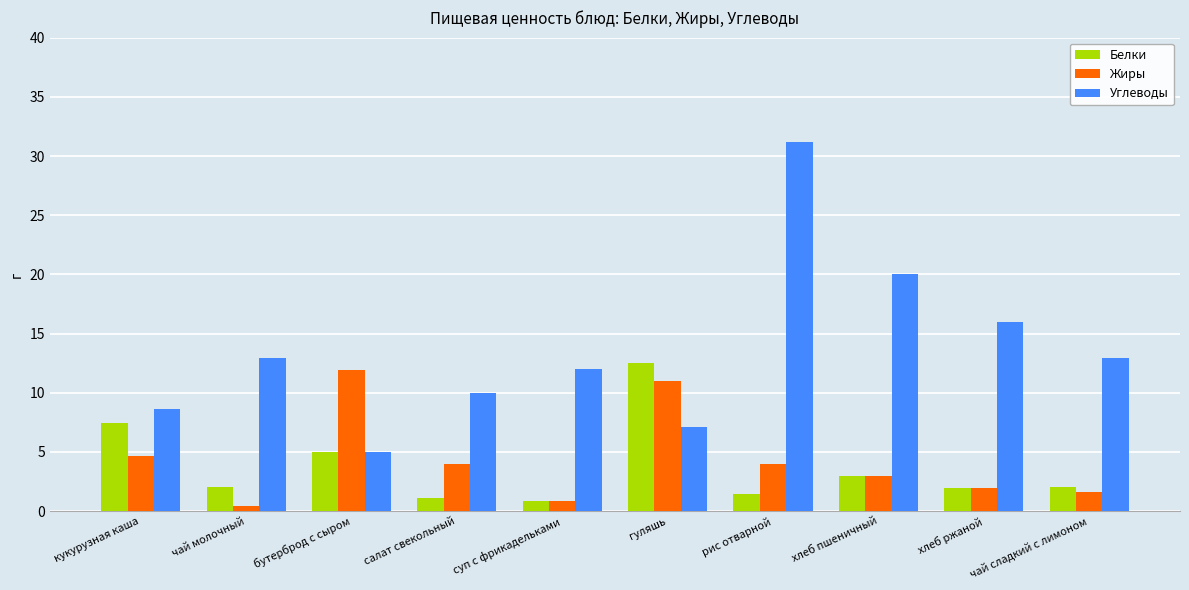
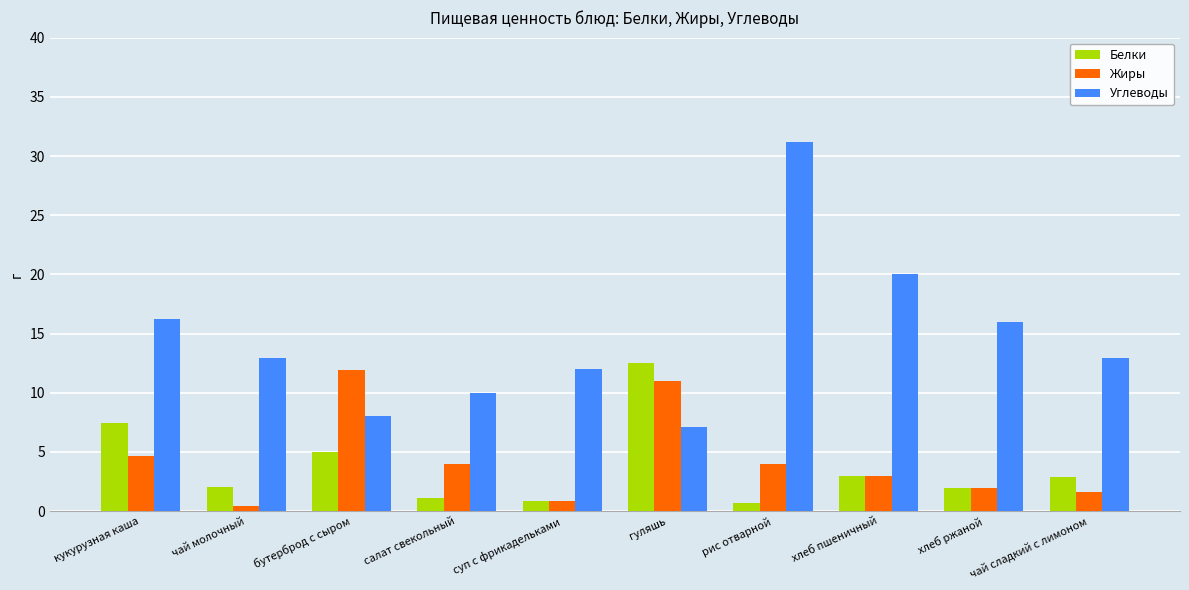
Углеводы, кукурузная каша: 8.6 -> 16.2
Углеводы, бутерброд с сыром: 5 -> 8
Белки, рис отварной: 1.4 -> 0.7
Белки, чай сладкий с лимоном: 2.1 -> 2.9
